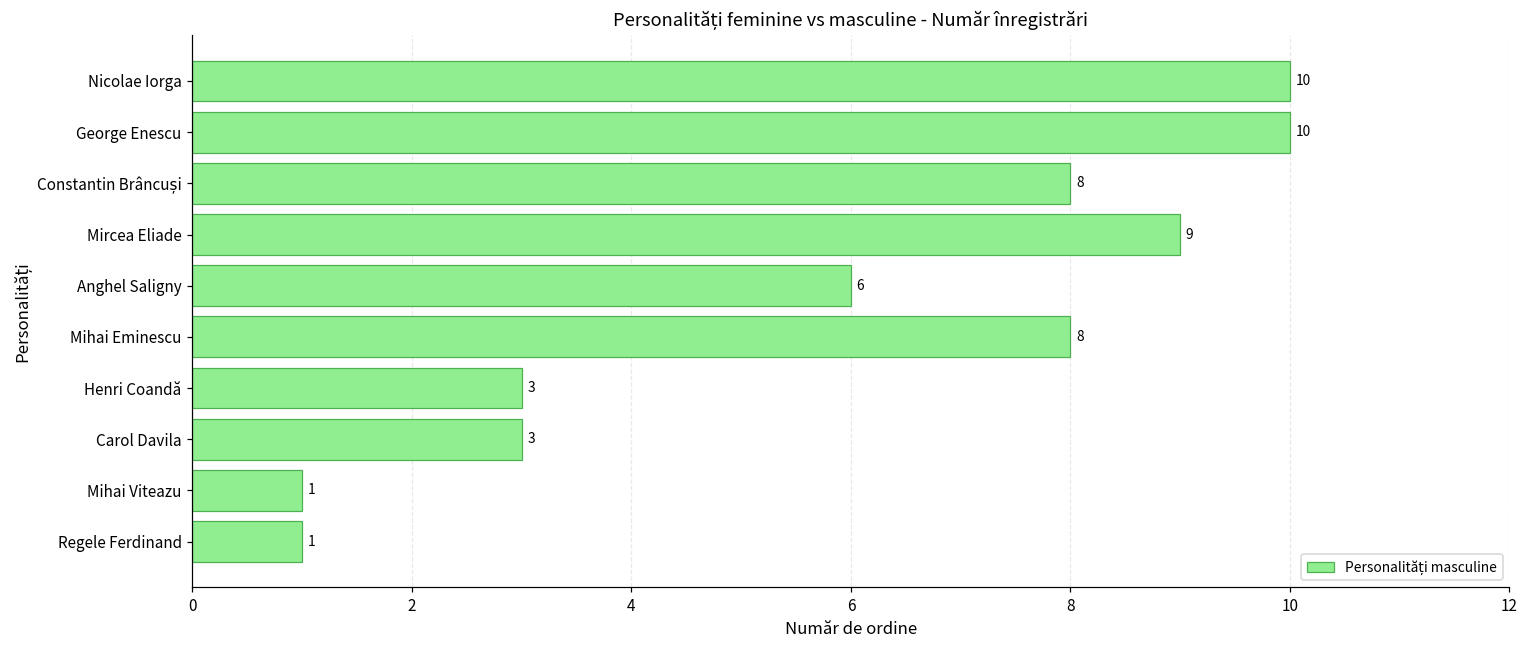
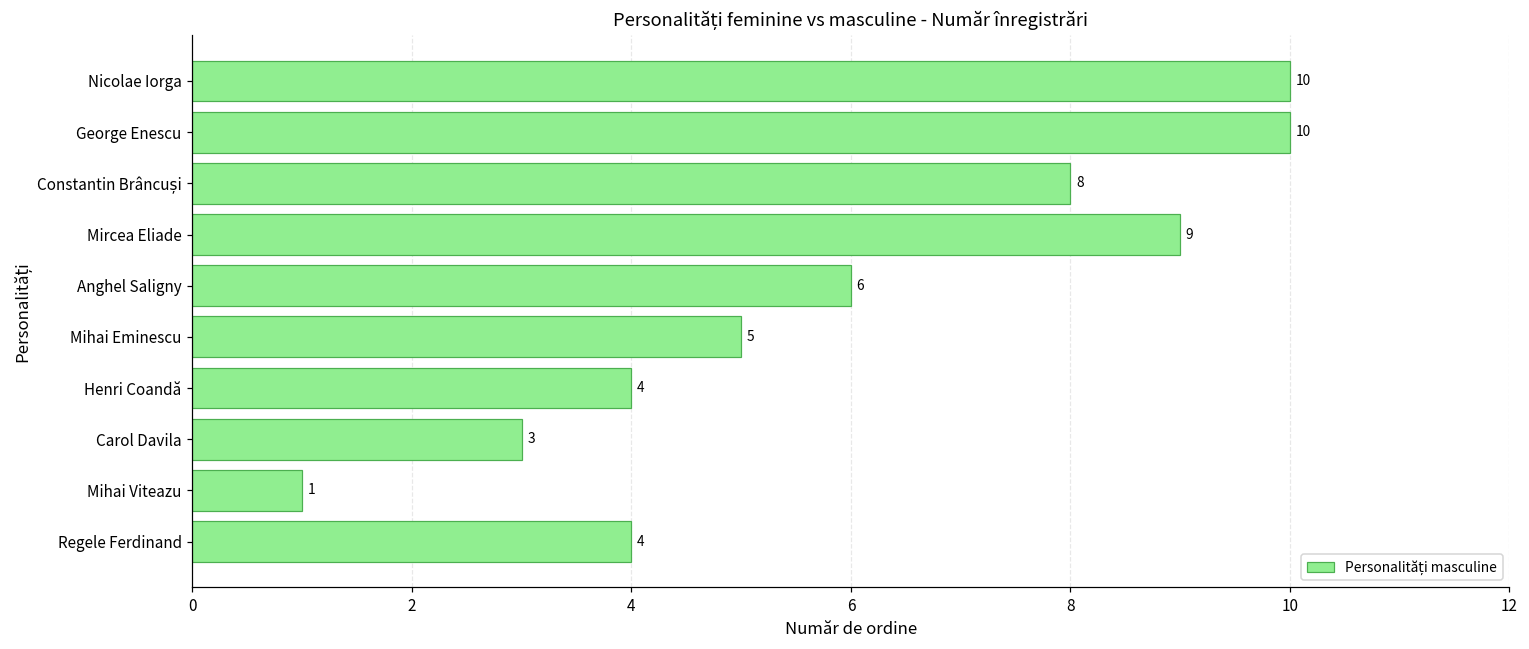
Mihai Eminescu: 8 -> 5
Henri Coandă: 3 -> 4
Regele Ferdinand: 1 -> 4
